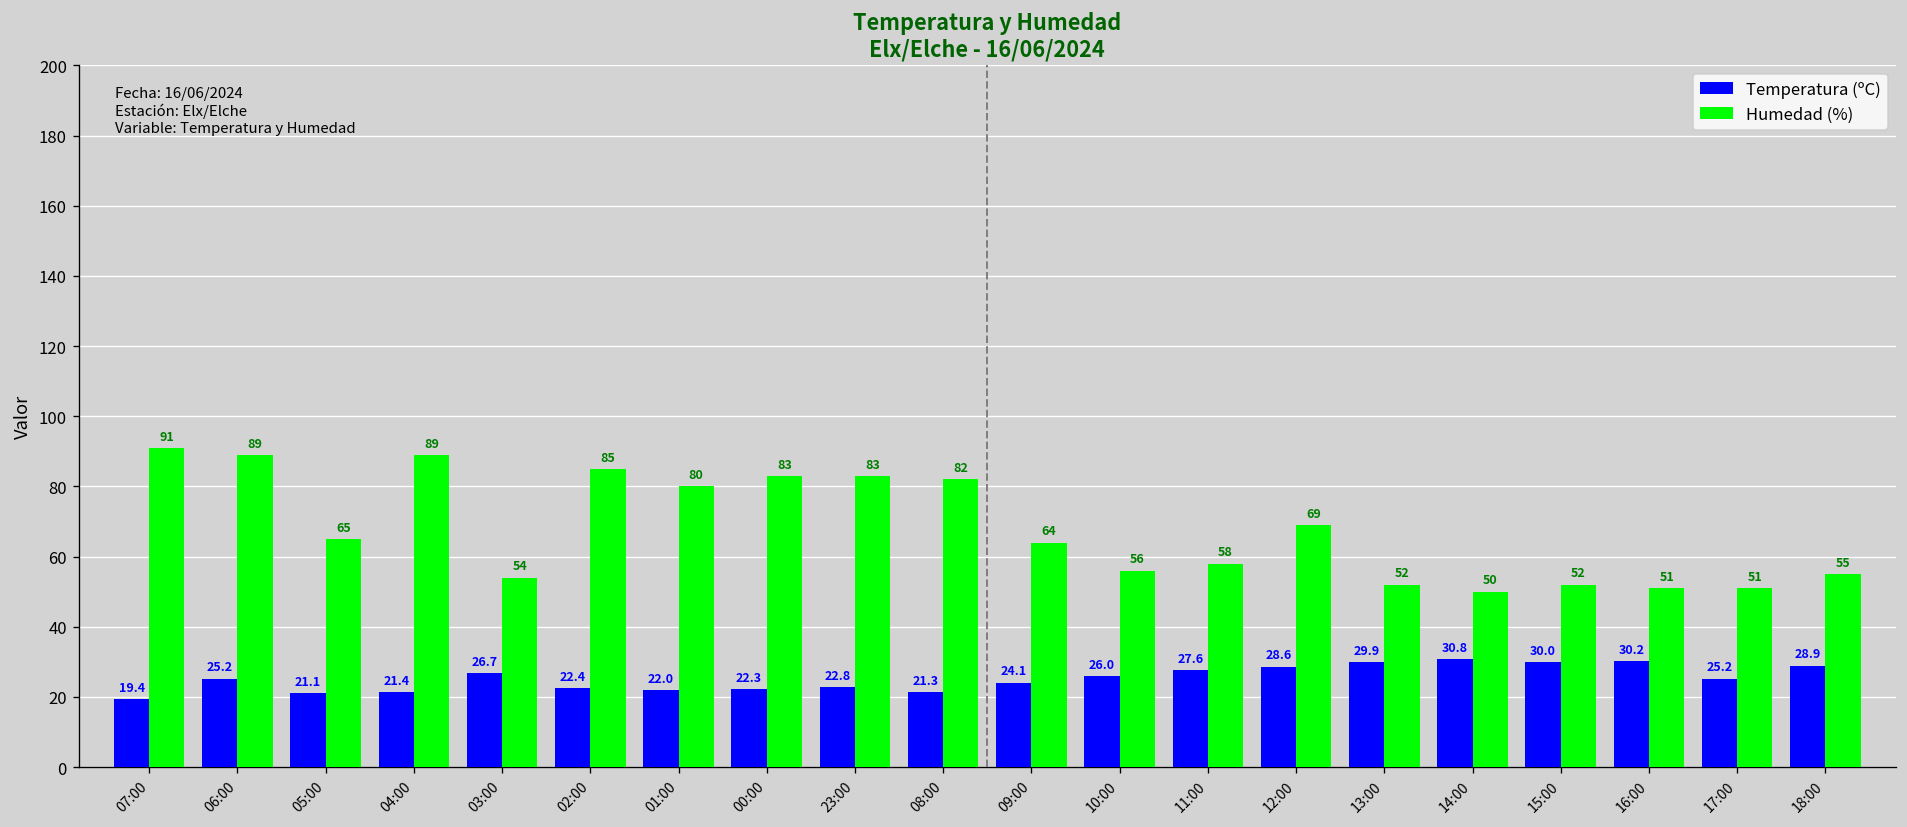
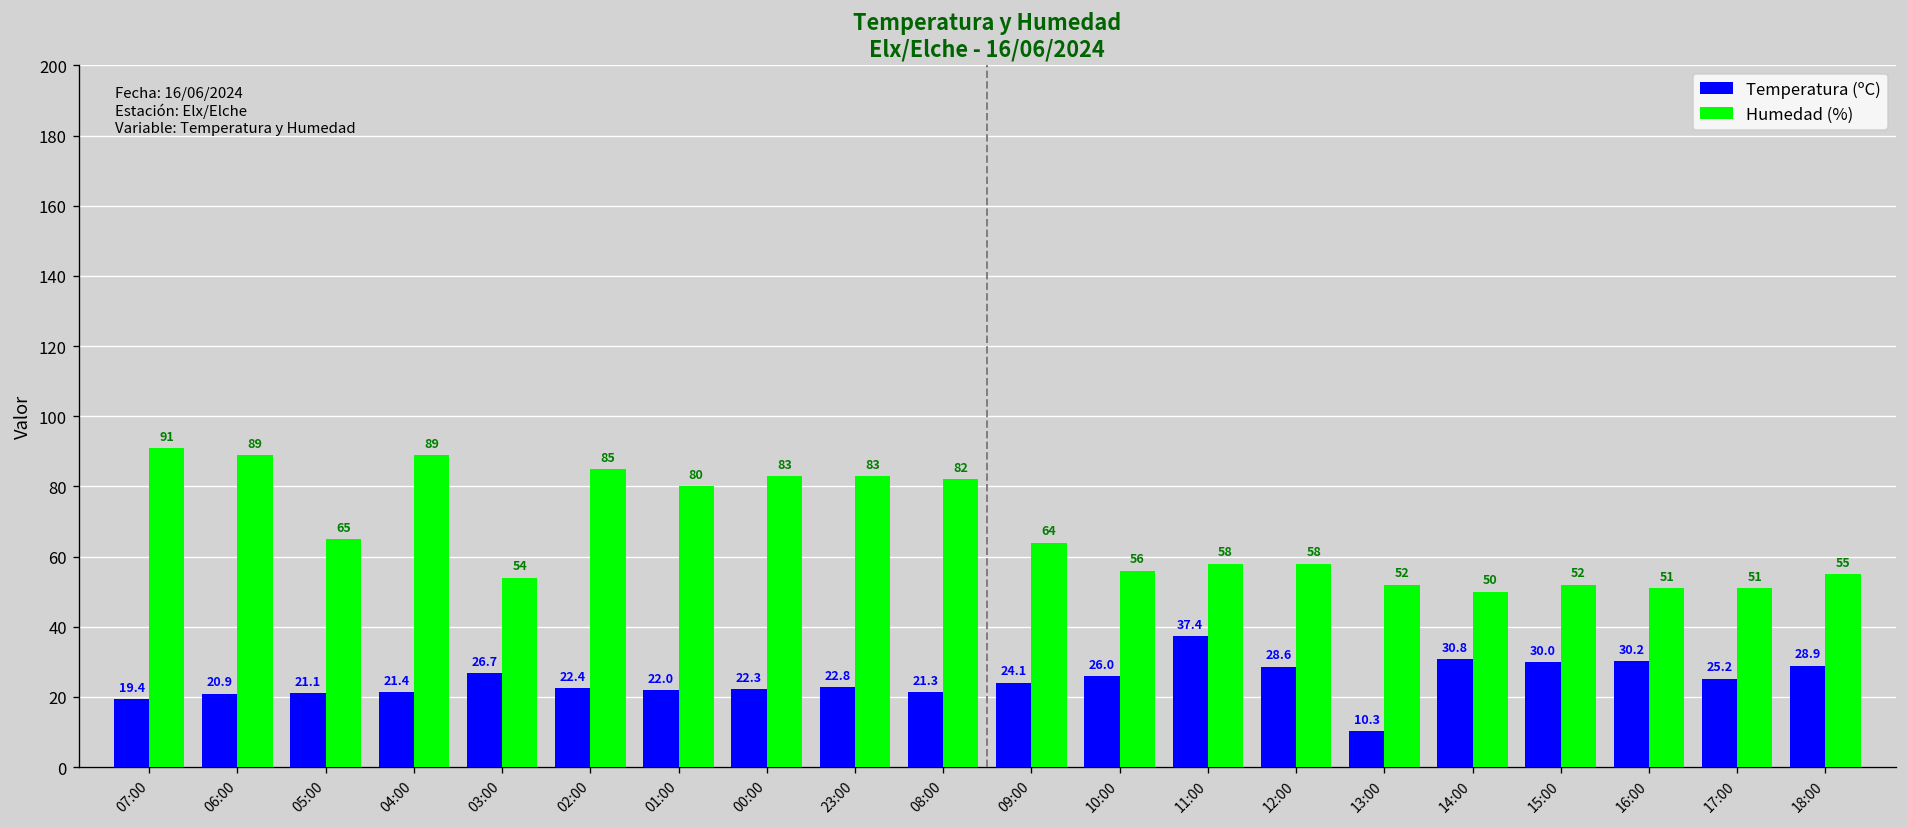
Temperatura (ºC), 06:00: 25.2 -> 20.9
Temperatura (ºC), 11:00: 27.6 -> 37.4
Humedad (%), 12:00: 69 -> 58
Temperatura (ºC), 13:00: 29.9 -> 10.3
